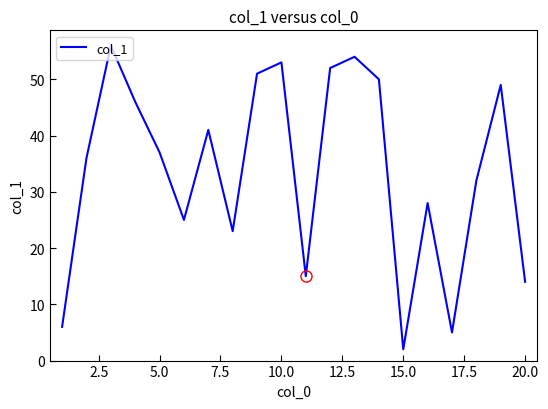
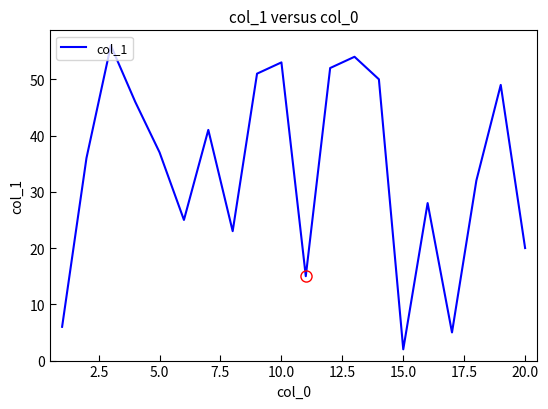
col_1, 20.0: 14 -> 20
